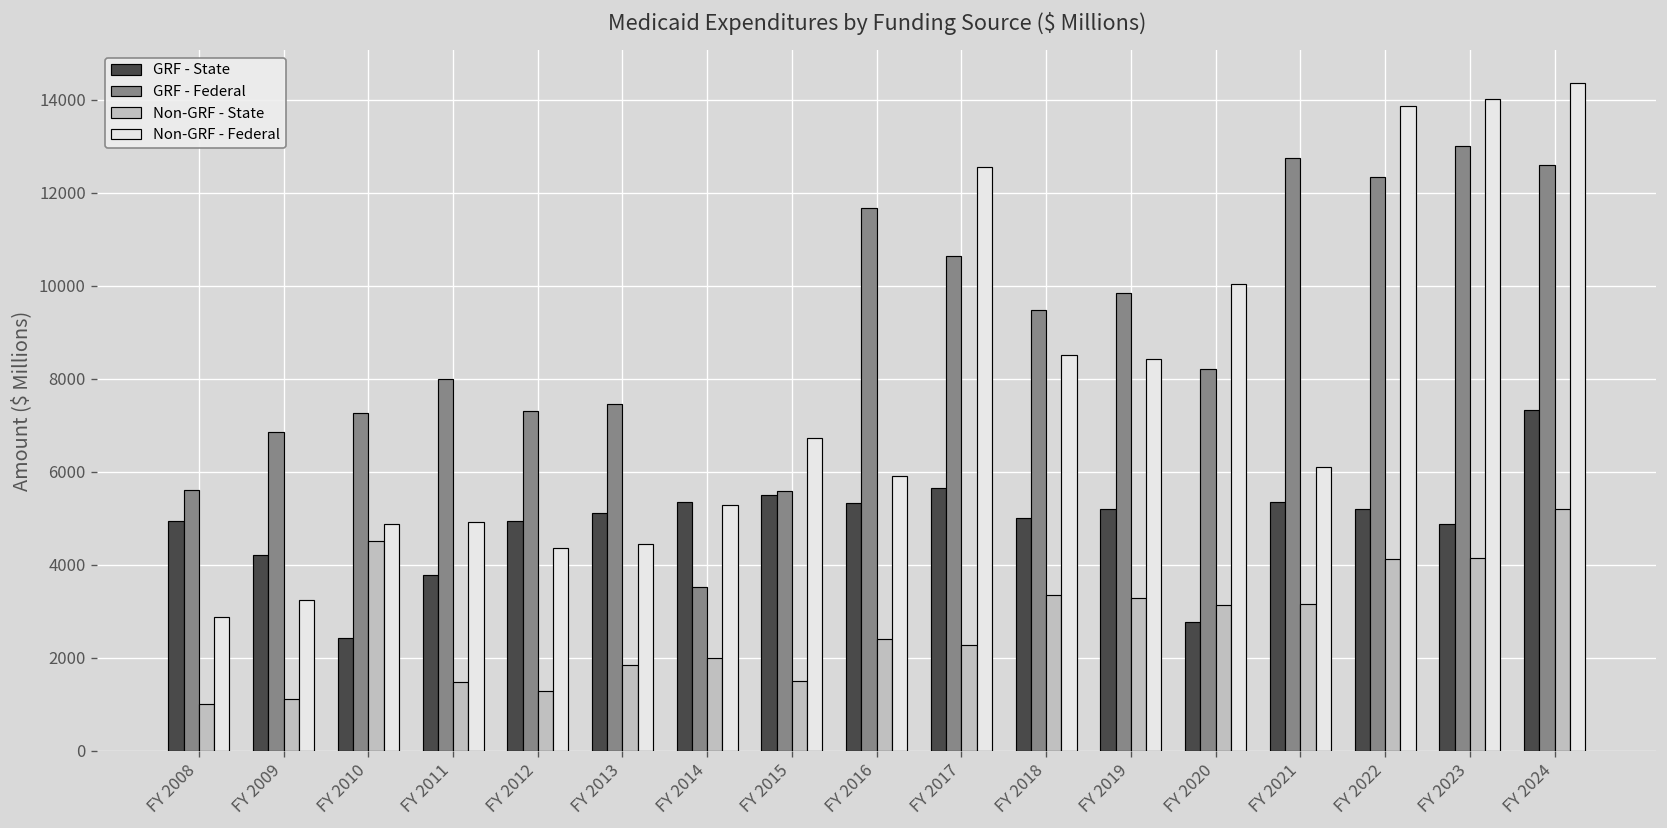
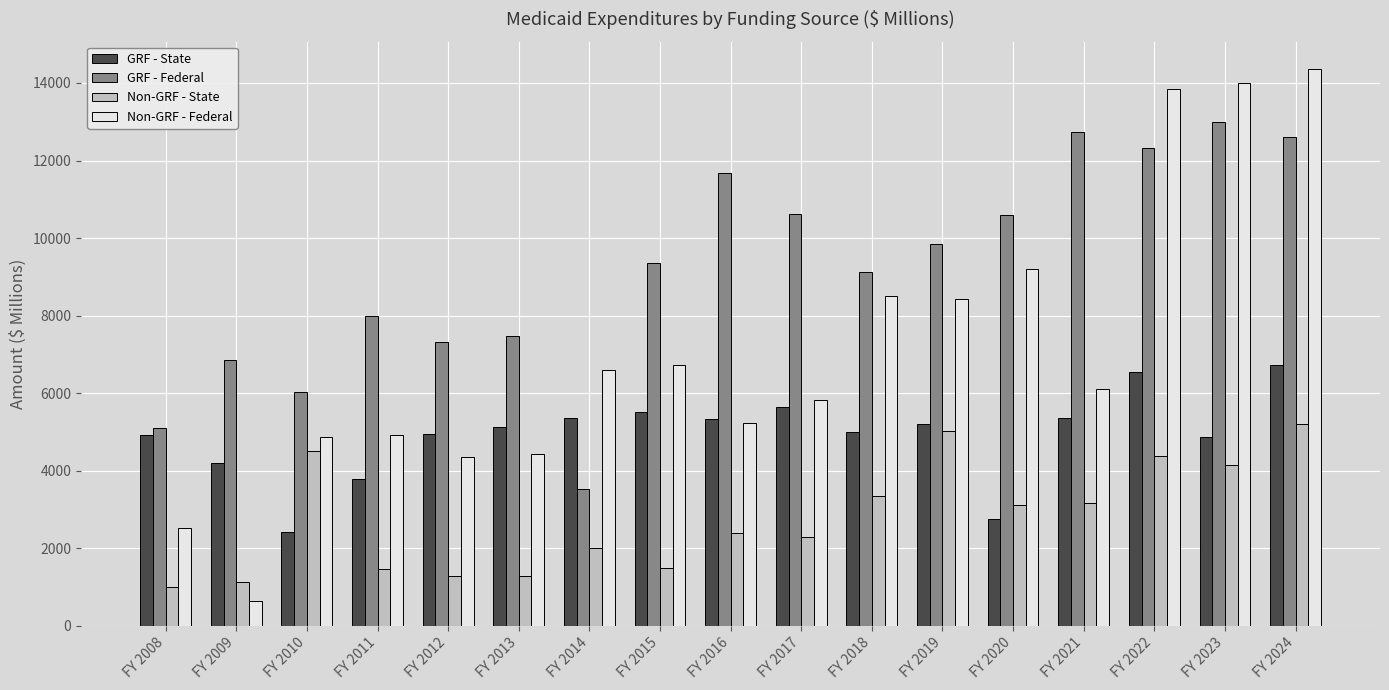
GRF - Federal, FY 2008: 5600 -> 5100
Non-GRF - Federal, FY 2008: 2900 -> 2500
Non-GRF - Federal, FY 2009: 3200 -> 600
GRF - Federal, FY 2010: 7300 -> 6000
Non-GRF - State, FY 2013: 1800 -> 1300
Non-GRF - Federal, FY 2014: 5300 -> 6600
GRF - Federal, FY 2015: 5600 -> 9400
Non-GRF - Federal, FY 2016: 5900 -> 5200
Non-GRF - Federal, FY 2017: 12500 -> 5800
GRF - Federal, FY 2018: 9500 -> 9100
Non-GRF - State, FY 2019: 3300 -> 5000
GRF - Federal, FY 2020: 8200 -> 10600
Non-GRF - Federal, FY 2020: 10000 -> 9200
GRF - State, FY 2022: 5200 -> 6500
Non-GRF - State, FY 2022: 4100 -> 4400
GRF - State, FY 2024: 7300 -> 6700
